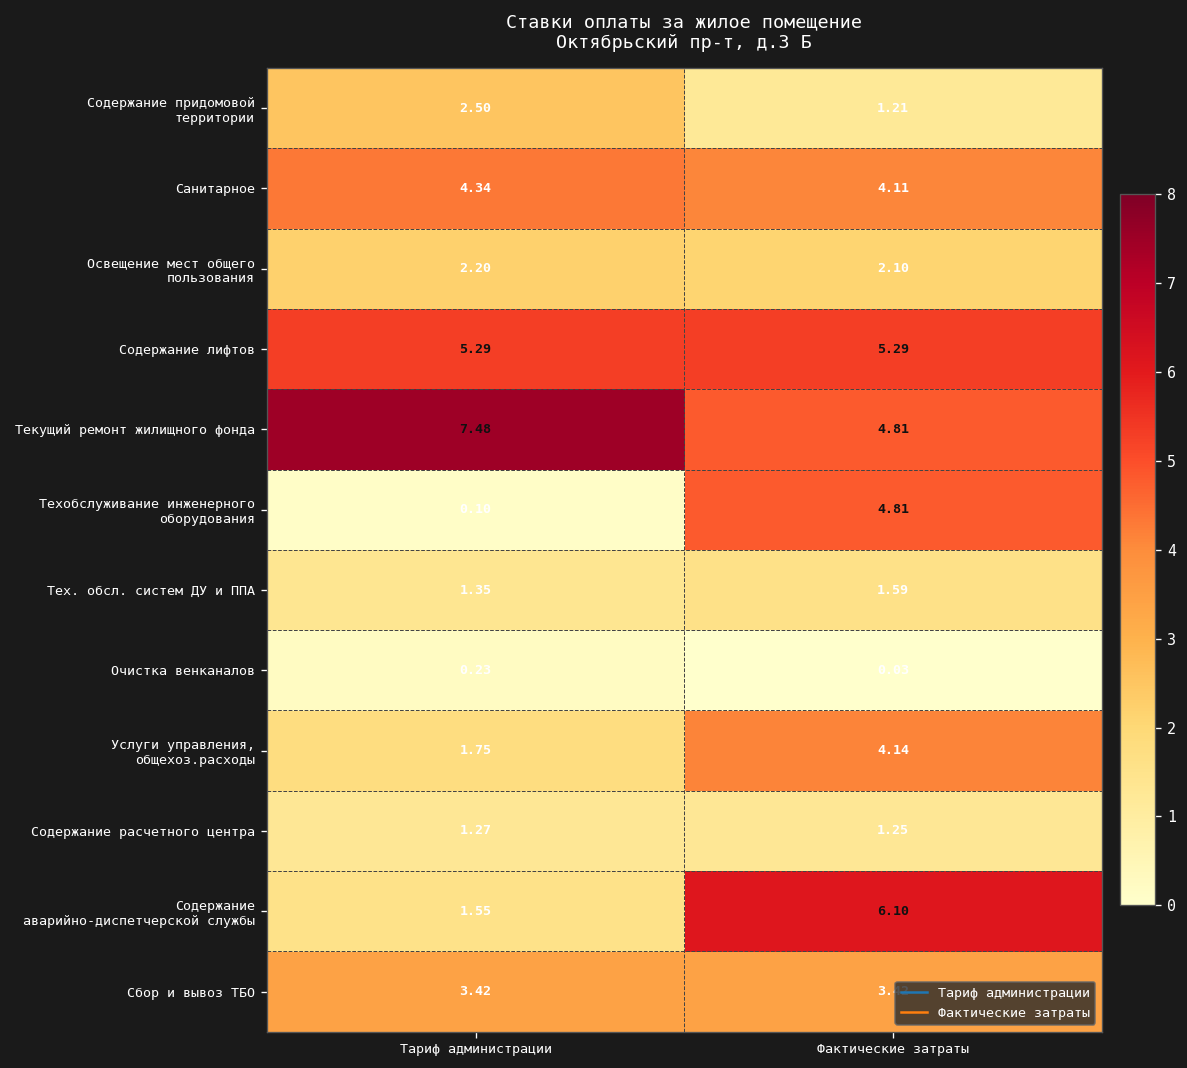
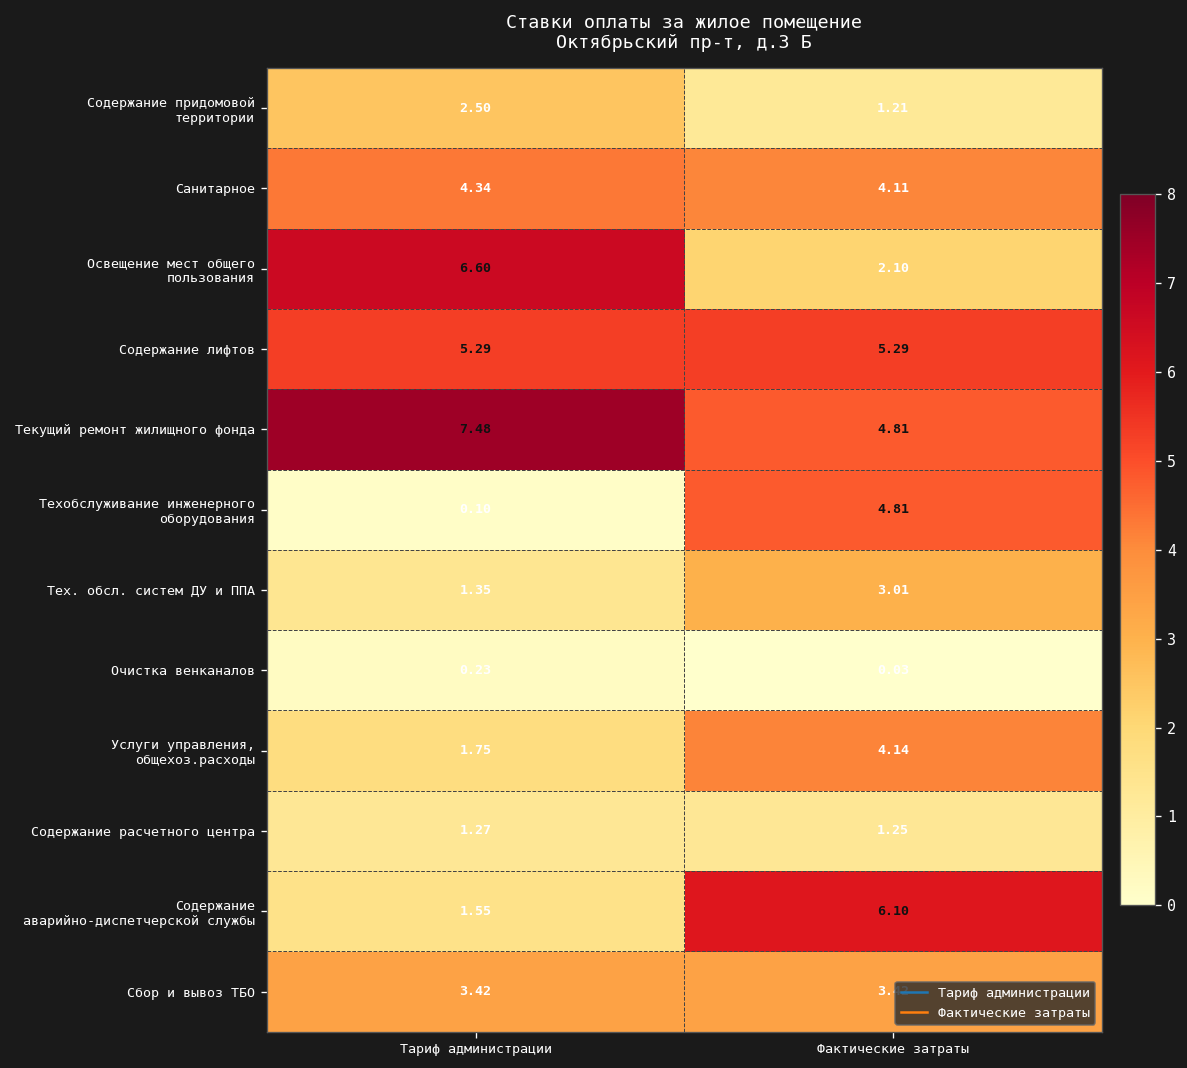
Освещение мест общего пользования, Тариф администрации: 2.20 -> 6.60
Тех. обсл. систем ДУ и ППА, Фактические затраты: 1.59 -> 3.01
